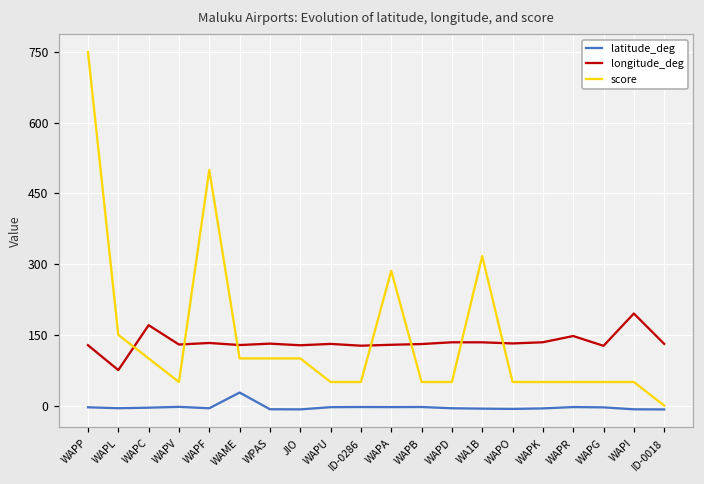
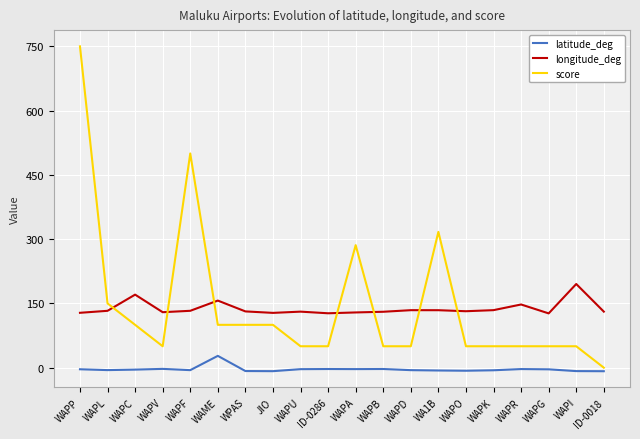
longitude_deg, WAPL: 80 -> 130
longitude_deg, WAME: 130 -> 160
